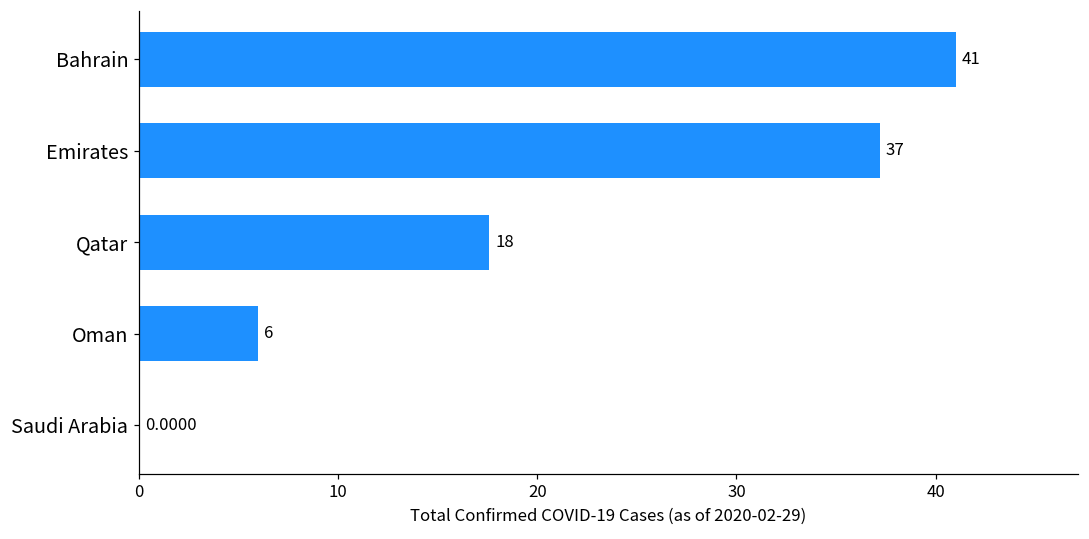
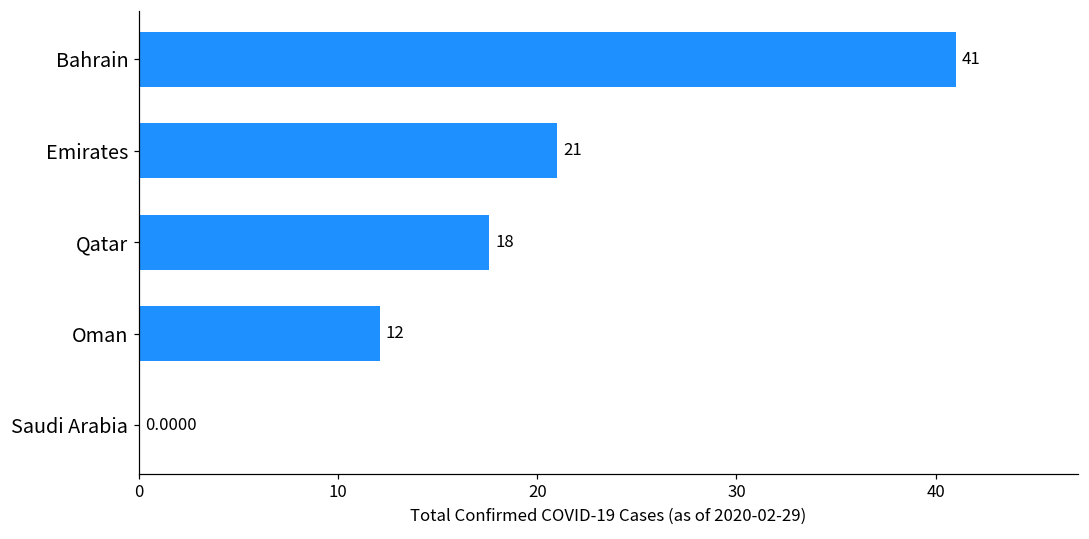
Emirates: 37 -> 21
Oman: 6 -> 12
